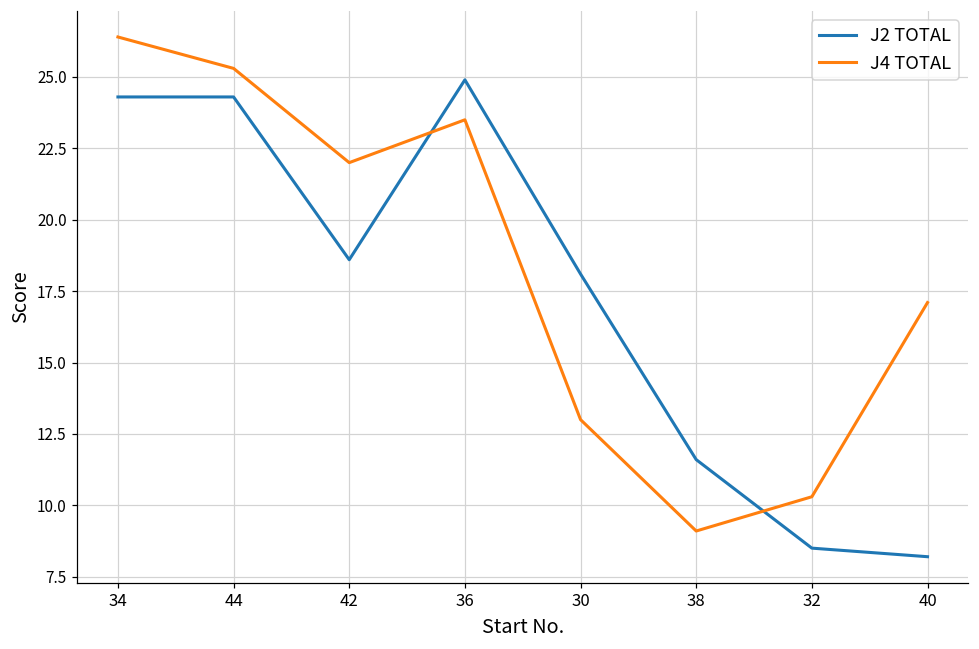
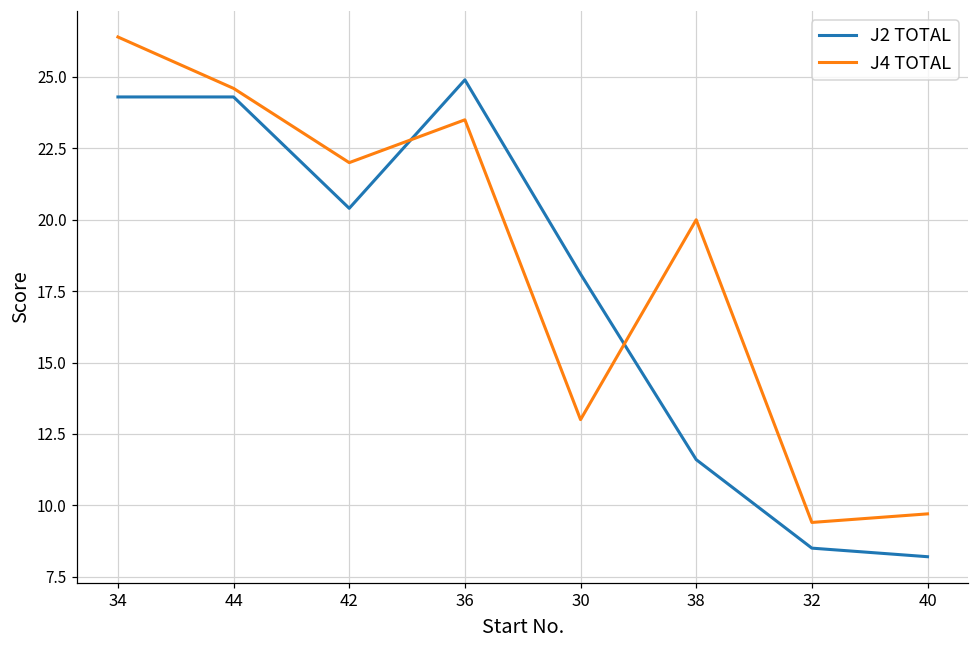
J4 TOTAL, 44: 25.3 -> 24.6
J2 TOTAL, 42: 18.6 -> 20.4
J4 TOTAL, 38: 9.1 -> 20.0
J4 TOTAL, 32: 10.3 -> 9.4
J4 TOTAL, 40: 17.1 -> 9.7
